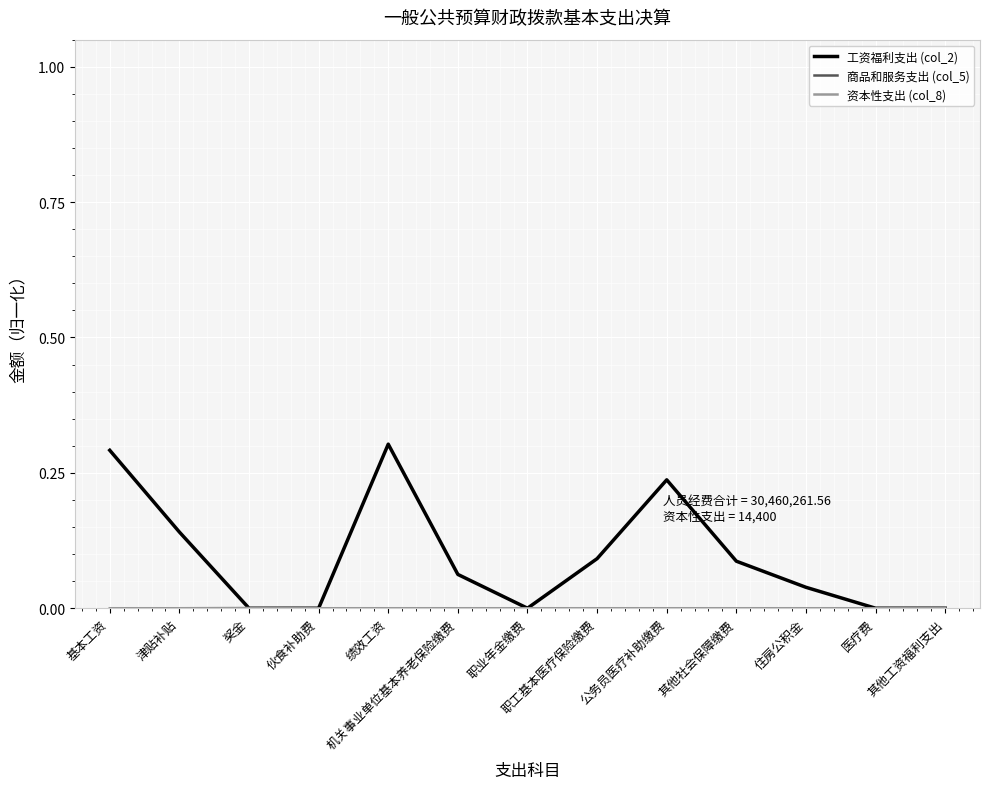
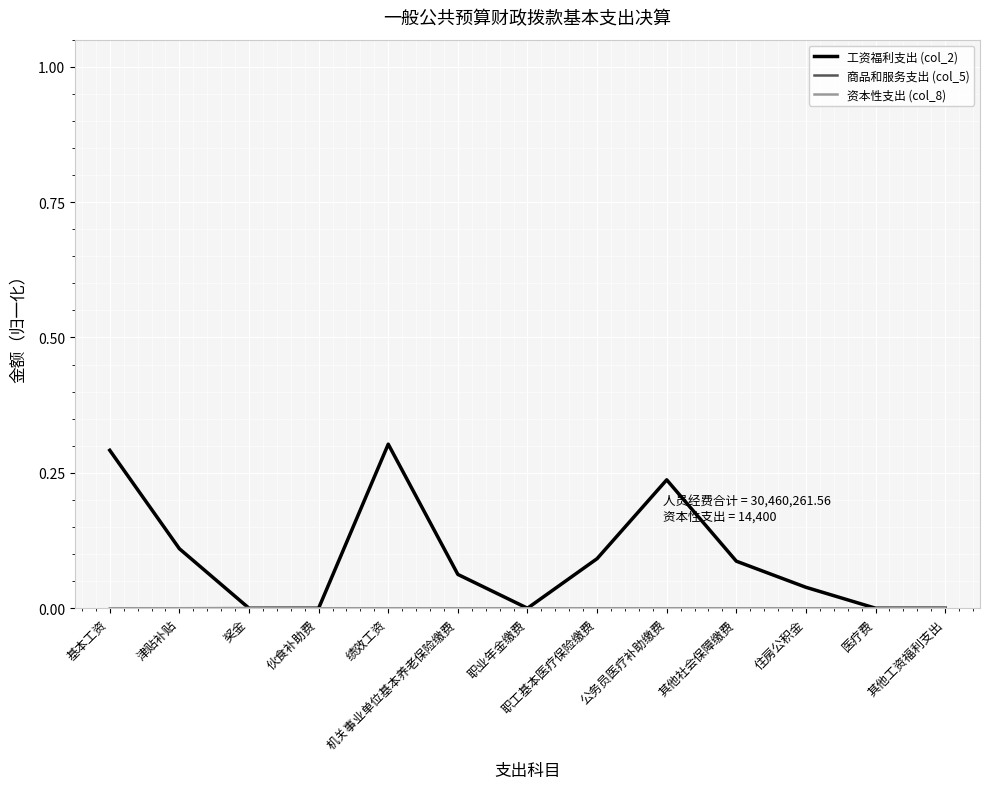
工资福利支出 (col_2), 津贴补贴: 0.14 -> 0.11
